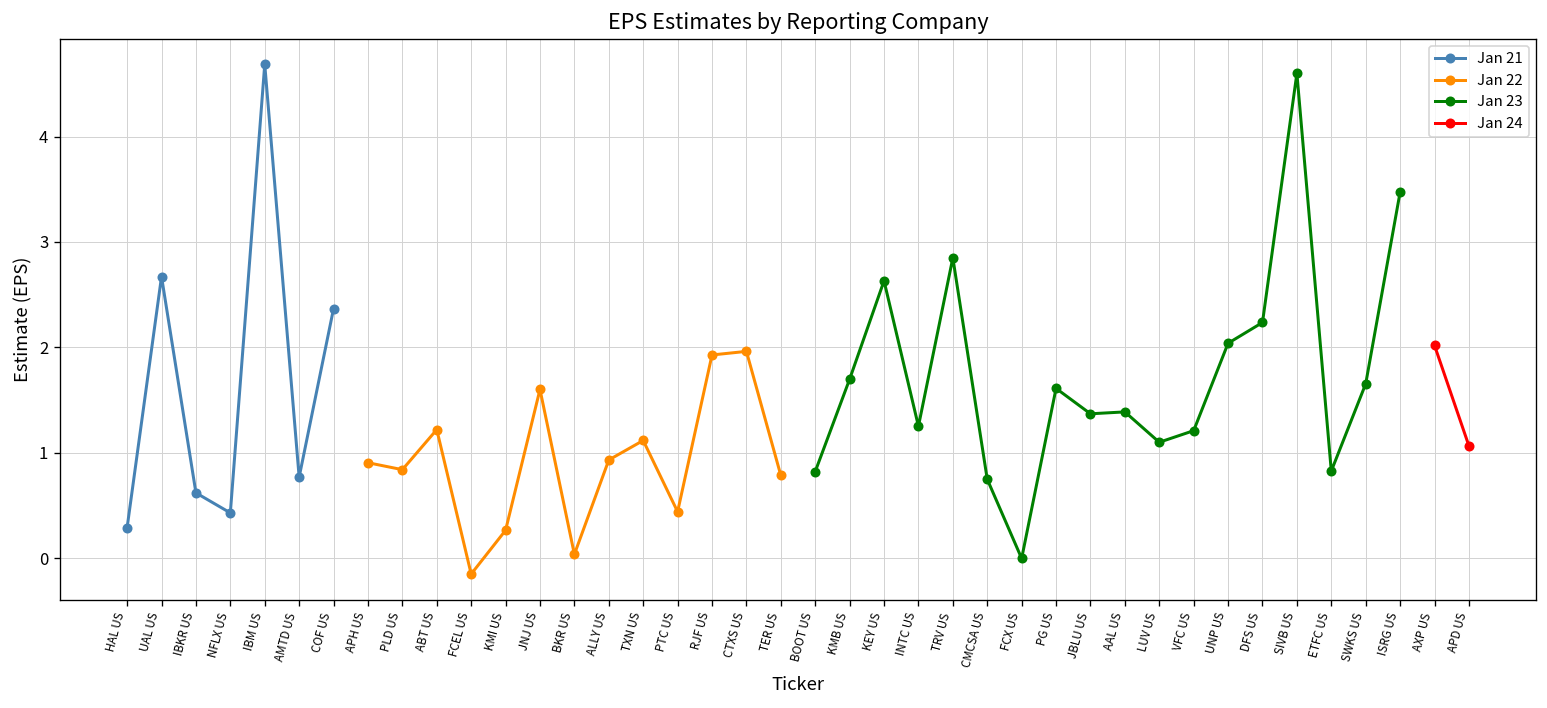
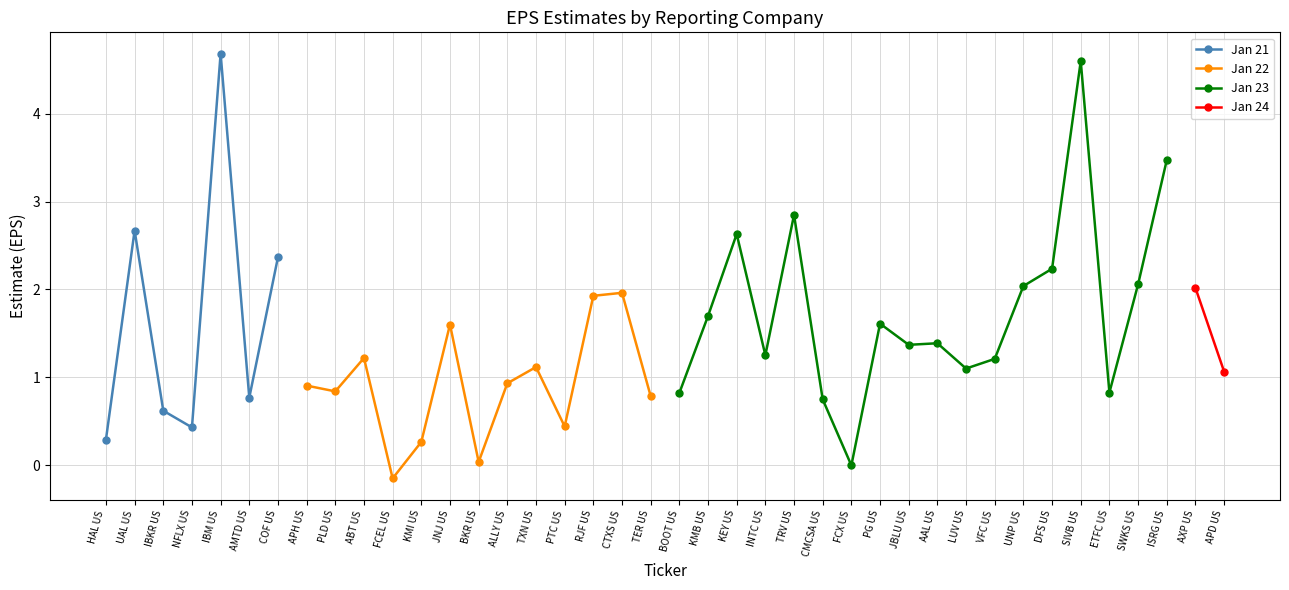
Jan 23, SWKS US: 1.7 -> 2.1
